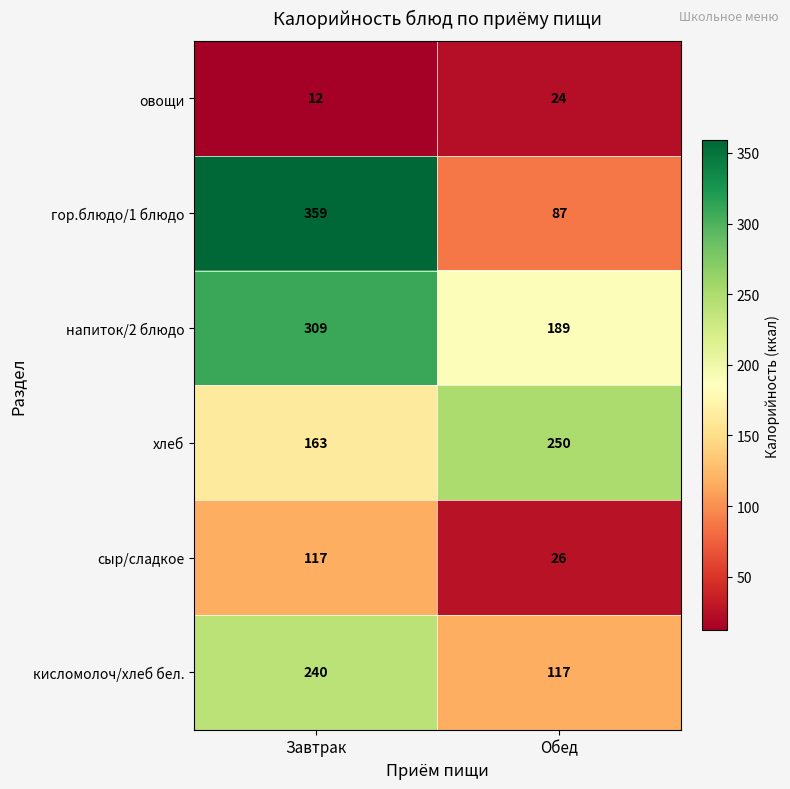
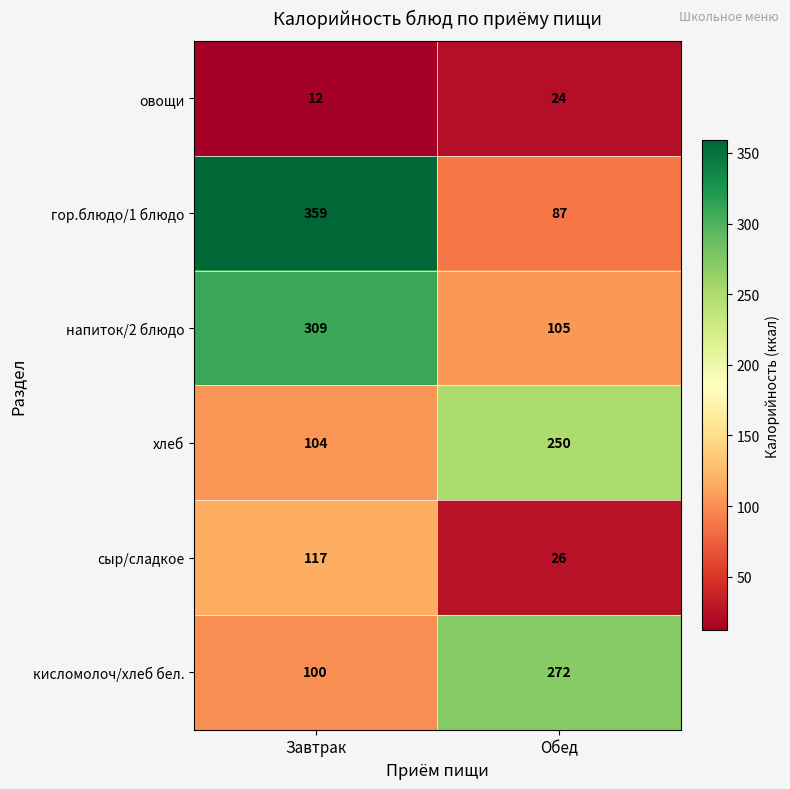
напиток/2 блюдо, Обед: 189 -> 105
хлеб, Завтрак: 163 -> 104
кисломолоч/хлеб бел., Завтрак: 240 -> 100
кисломолоч/хлеб бел., Обед: 117 -> 272
